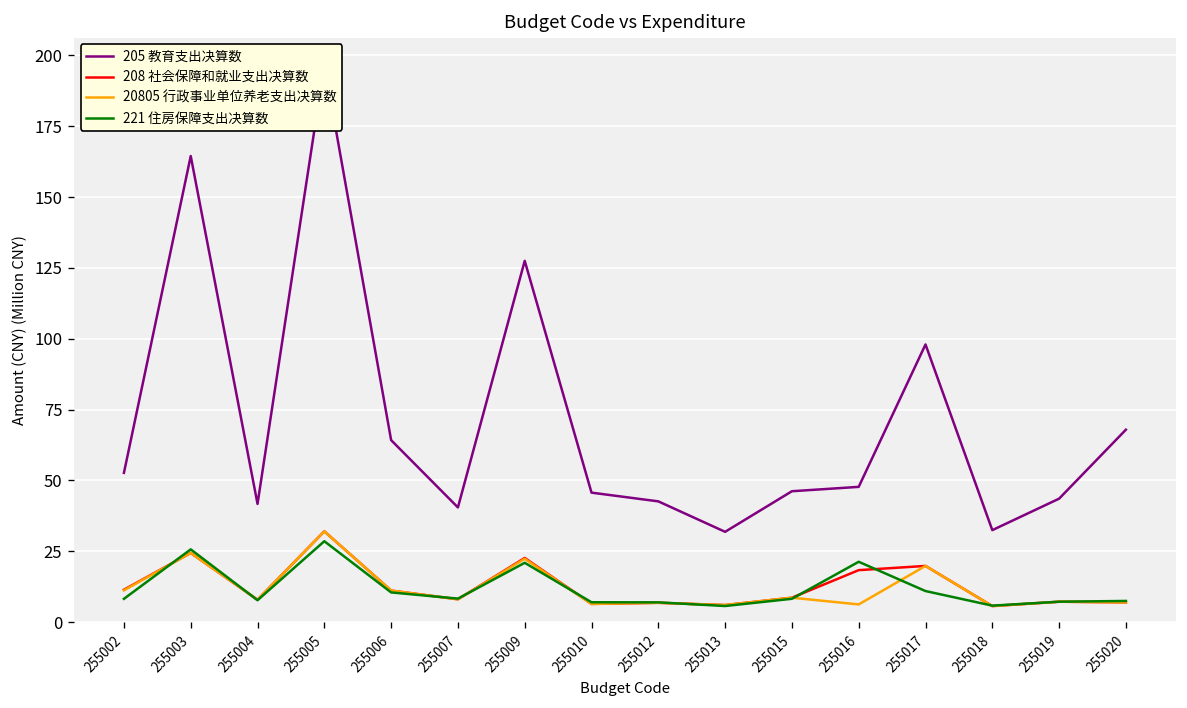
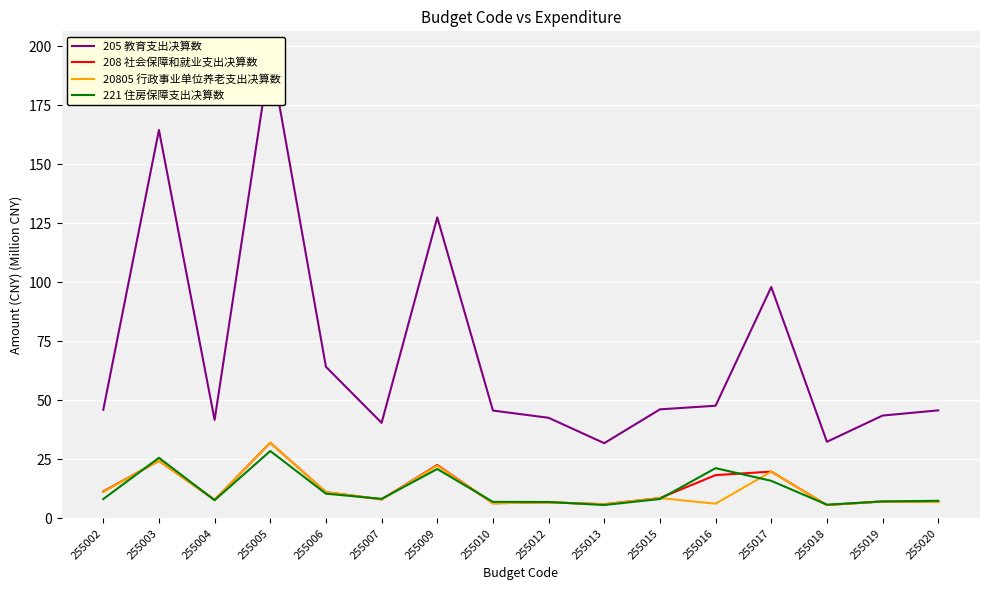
205 教育支出决算数, 255002: 53 -> 46
221 住房保障支出决算数, 255017: 11 -> 16
205 教育支出决算数, 255020: 68 -> 46
